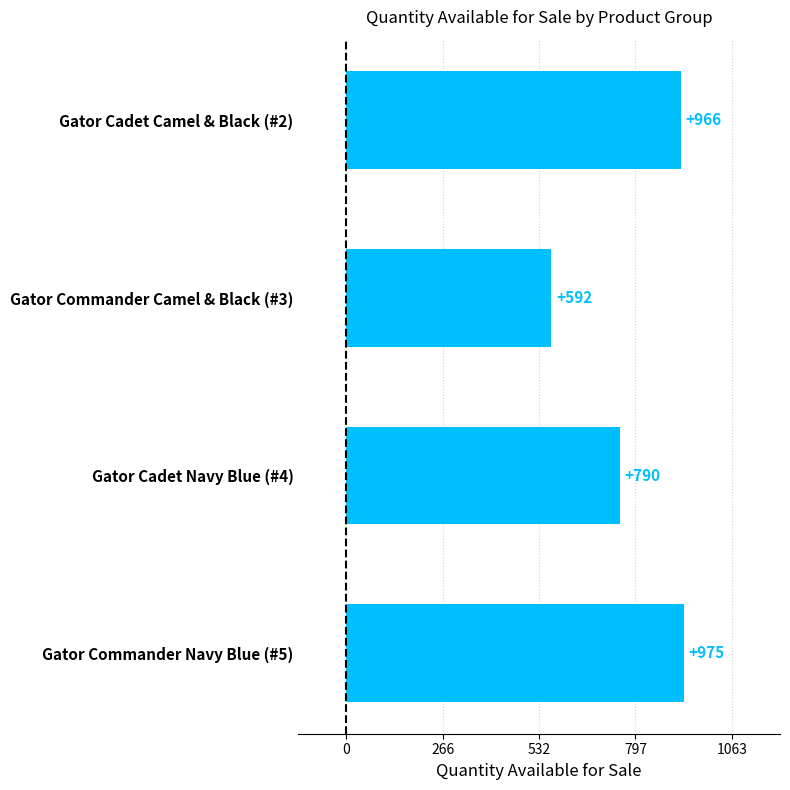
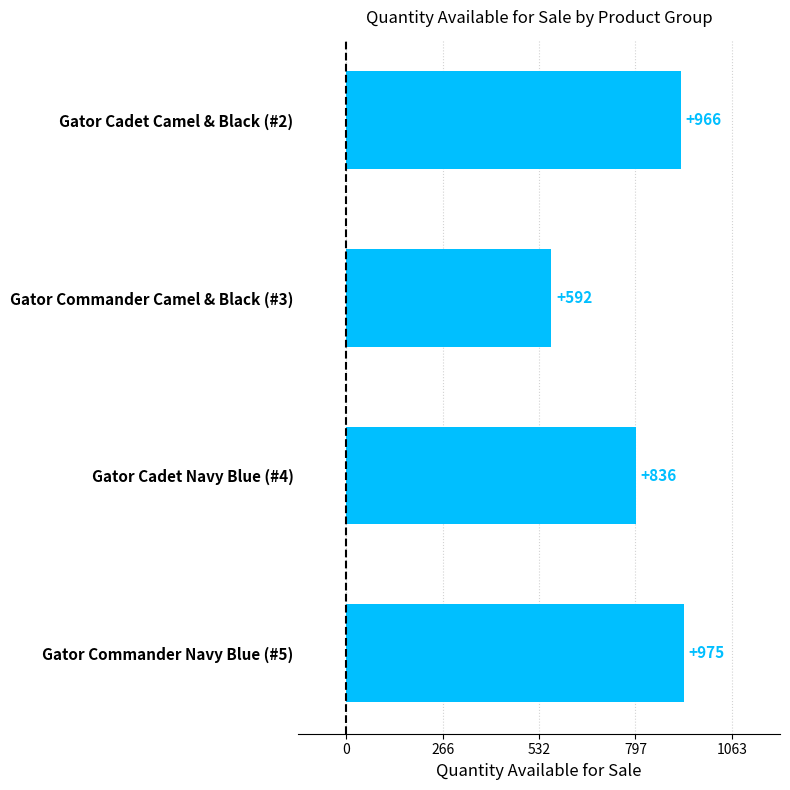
Gator Cadet Navy Blue (#4): +790 -> +836
